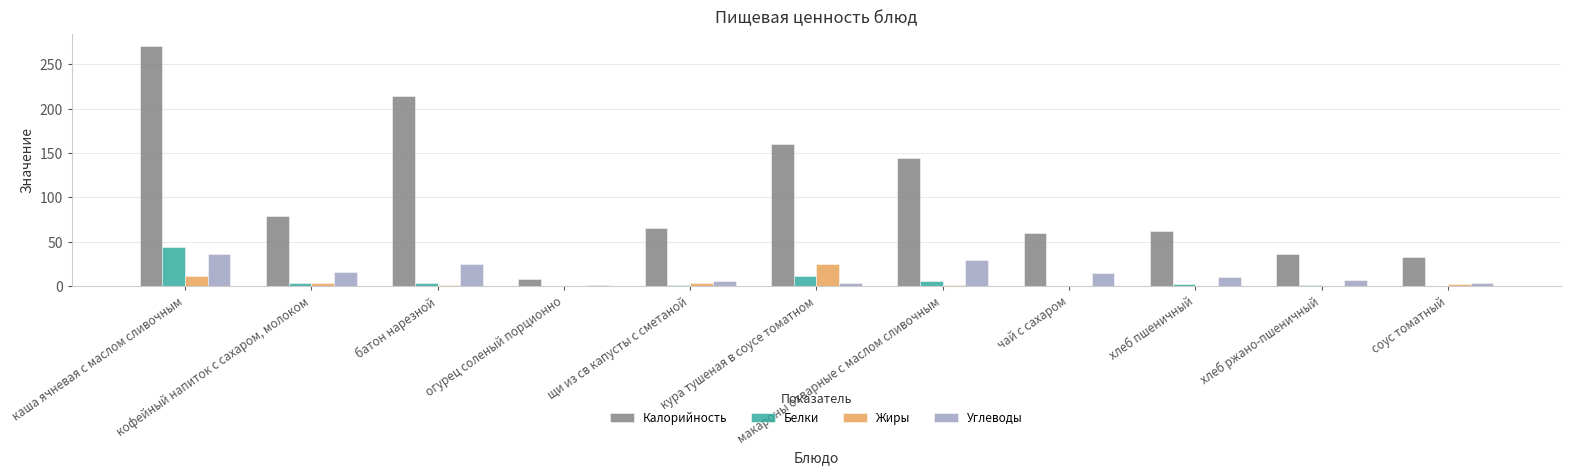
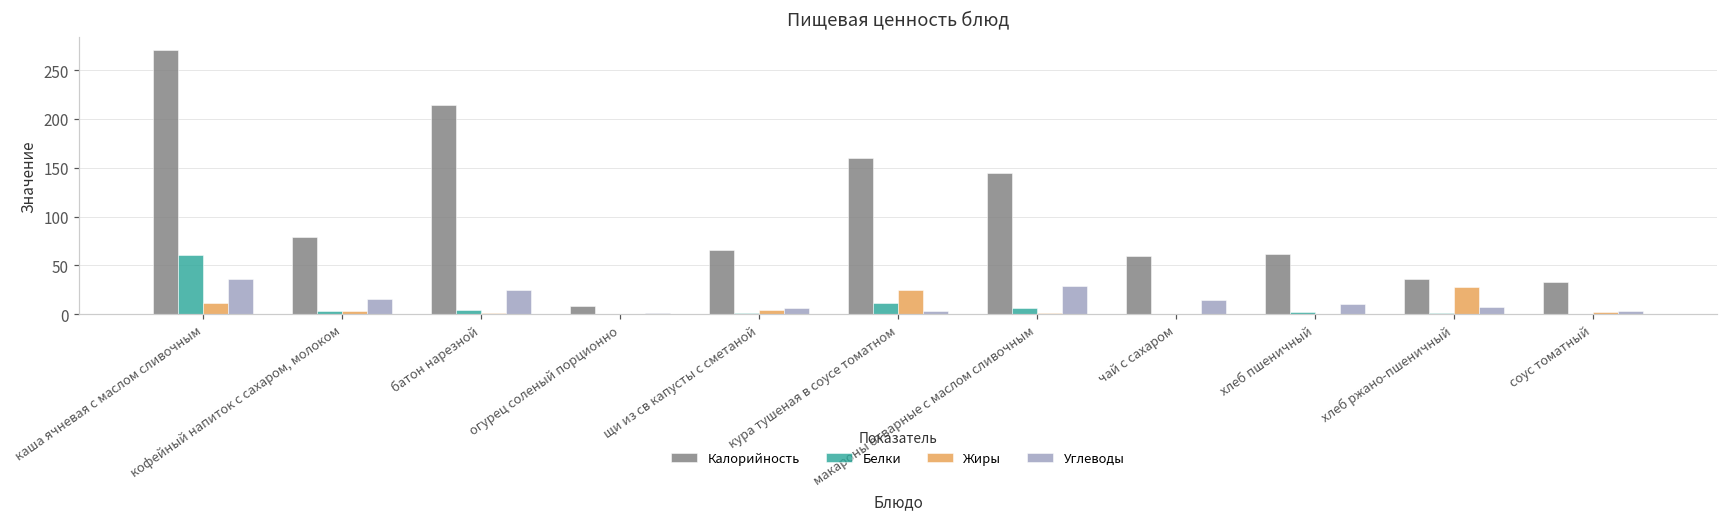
Белки, каша ячневая с маслом сливочным: 40 -> 60
Жиры, хлеб ржано-пшеничный: 0 -> 30
